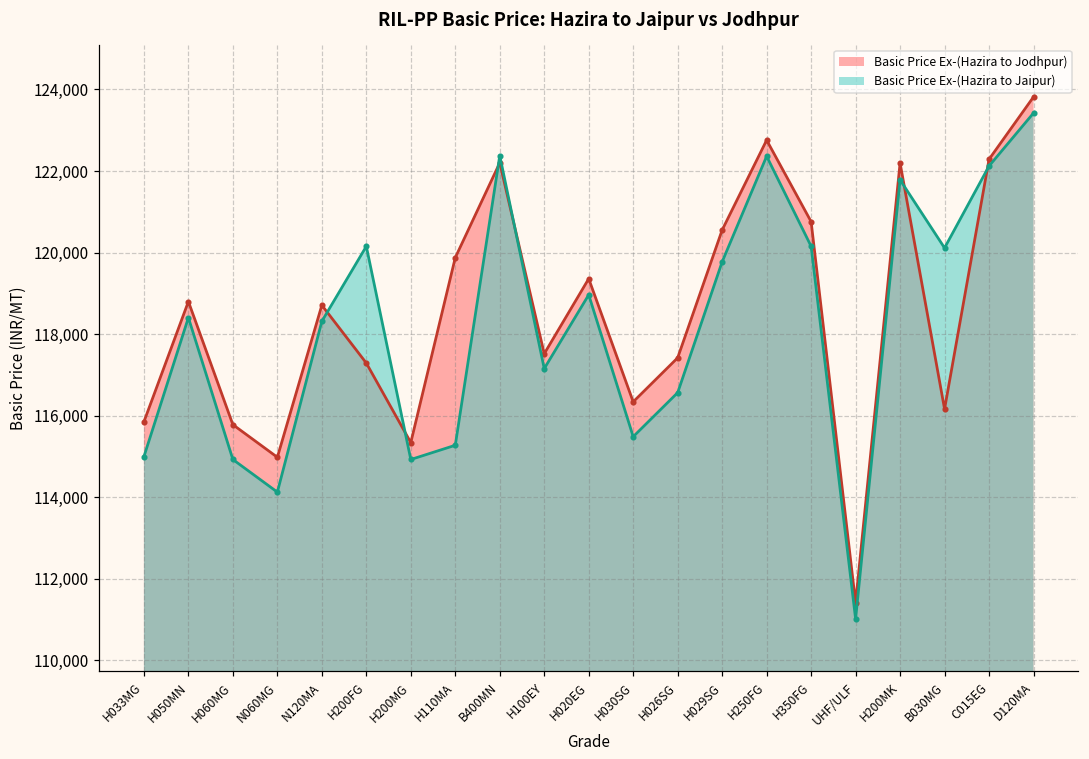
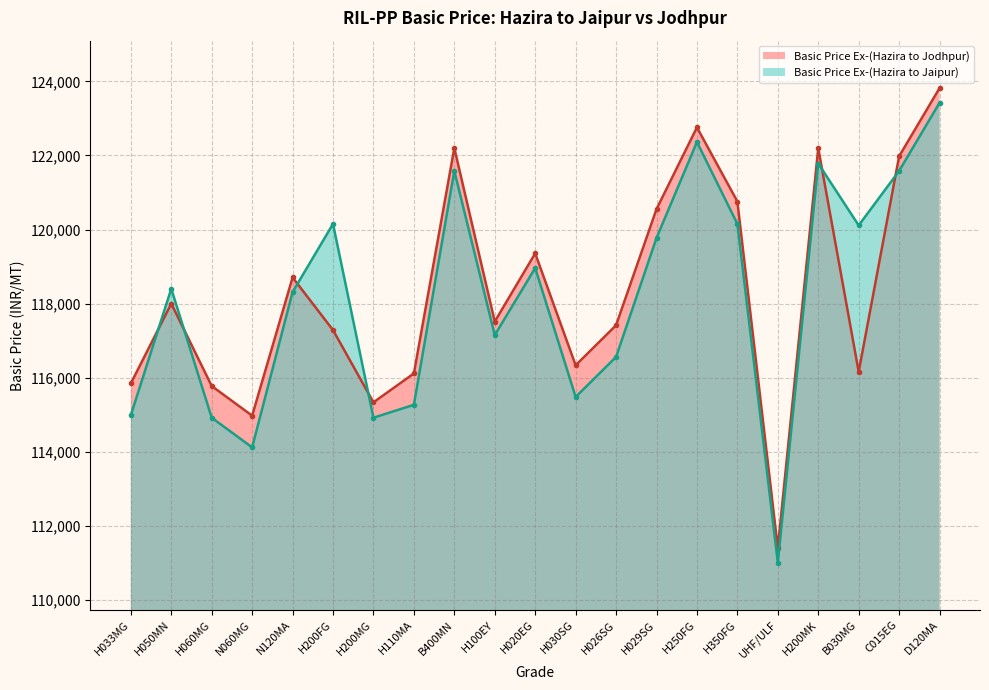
Basic Price Ex-(Hazira to Jodhpur), H050MN: 118,800 -> 118,000
Basic Price Ex-(Hazira to Jodhpur), H110MA: 119,900 -> 116,100
Basic Price Ex-(Hazira to Jaipur), B400MN: 122,400 -> 121,600
Basic Price Ex-(Hazira to Jodhpur), C015EG: 122,300 -> 122,000
Basic Price Ex-(Hazira to Jaipur), C015EG: 122,100 -> 121,600
